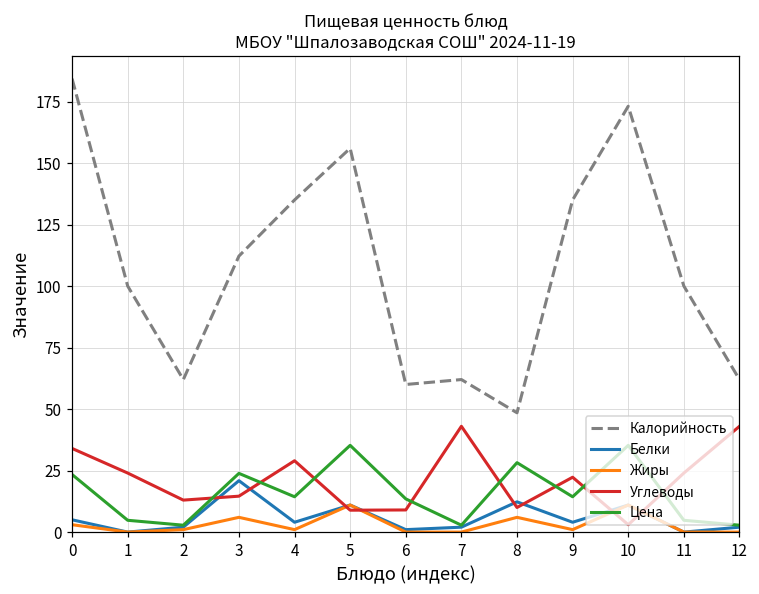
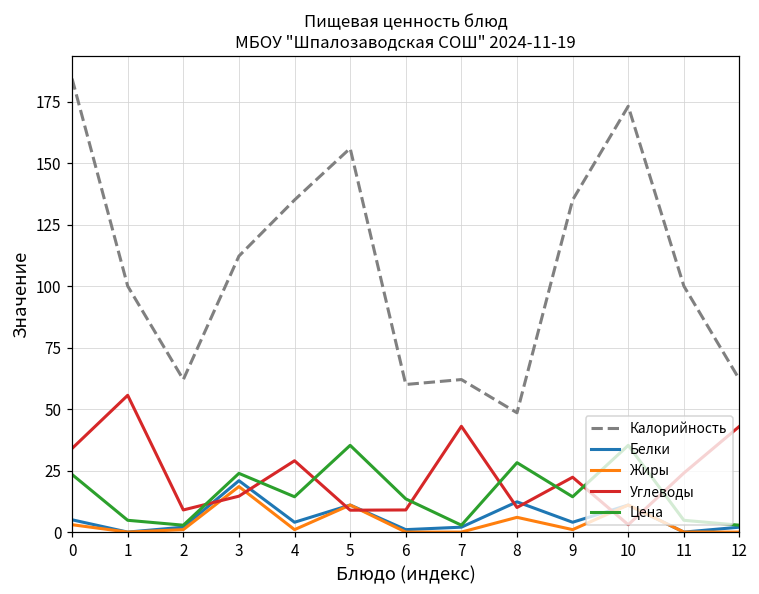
Углеводы, 1: 24 -> 56
Углеводы, 2: 13 -> 9
Жиры, 3: 6 -> 19
